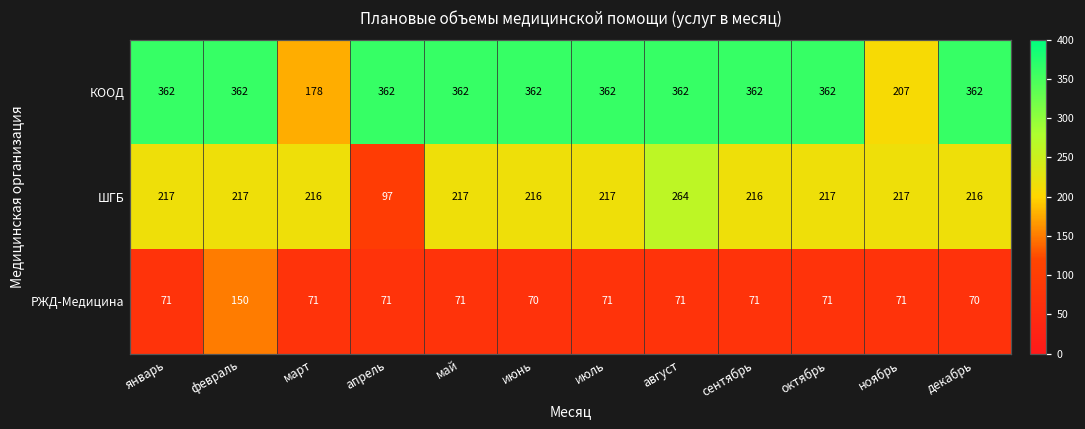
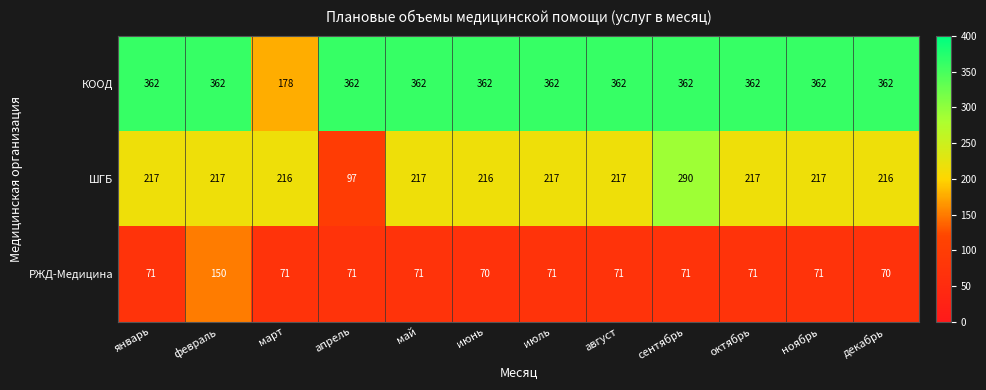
КООД, ноябрь: 207 -> 362
ШГБ, август: 264 -> 217
ШГБ, сентябрь: 216 -> 290
